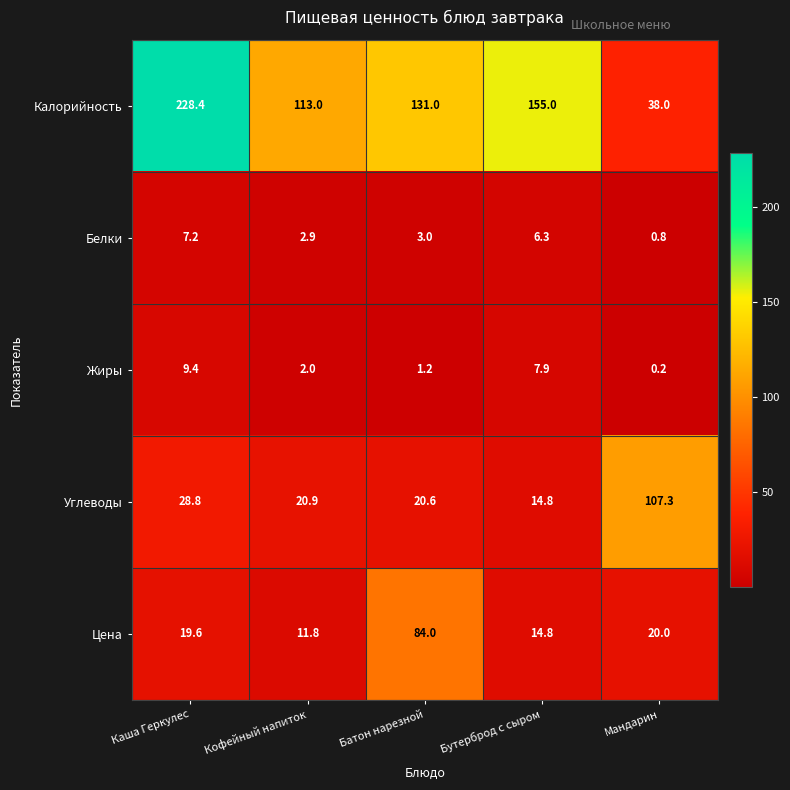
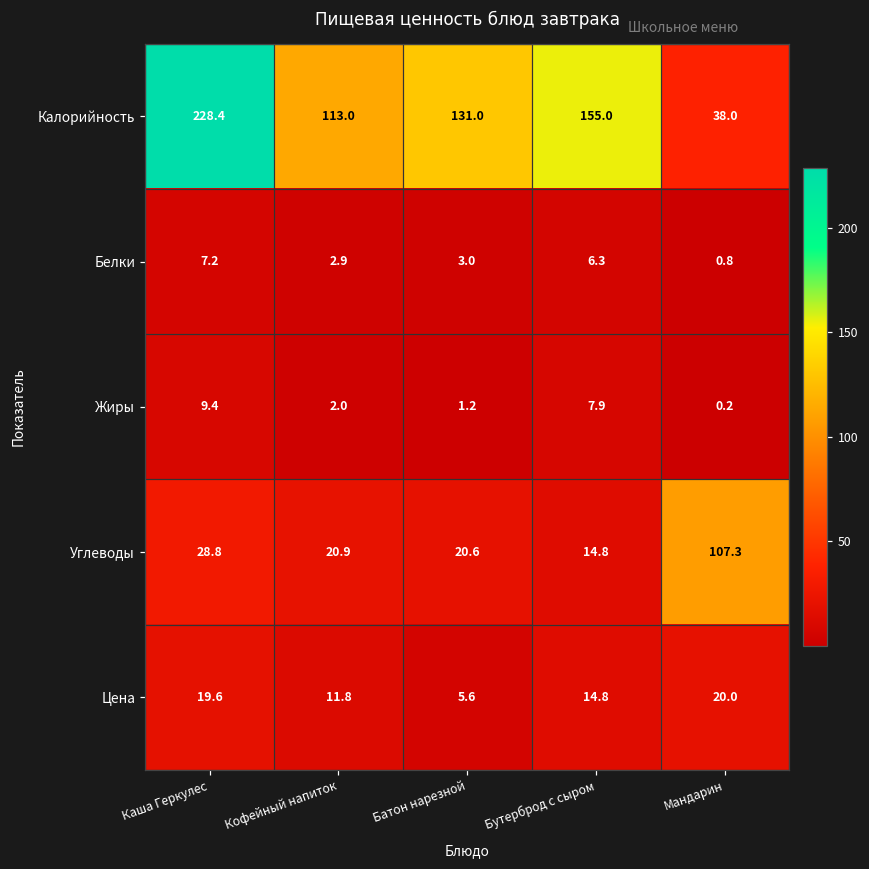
Цена, Батон нарезной: 84.0 -> 5.6
